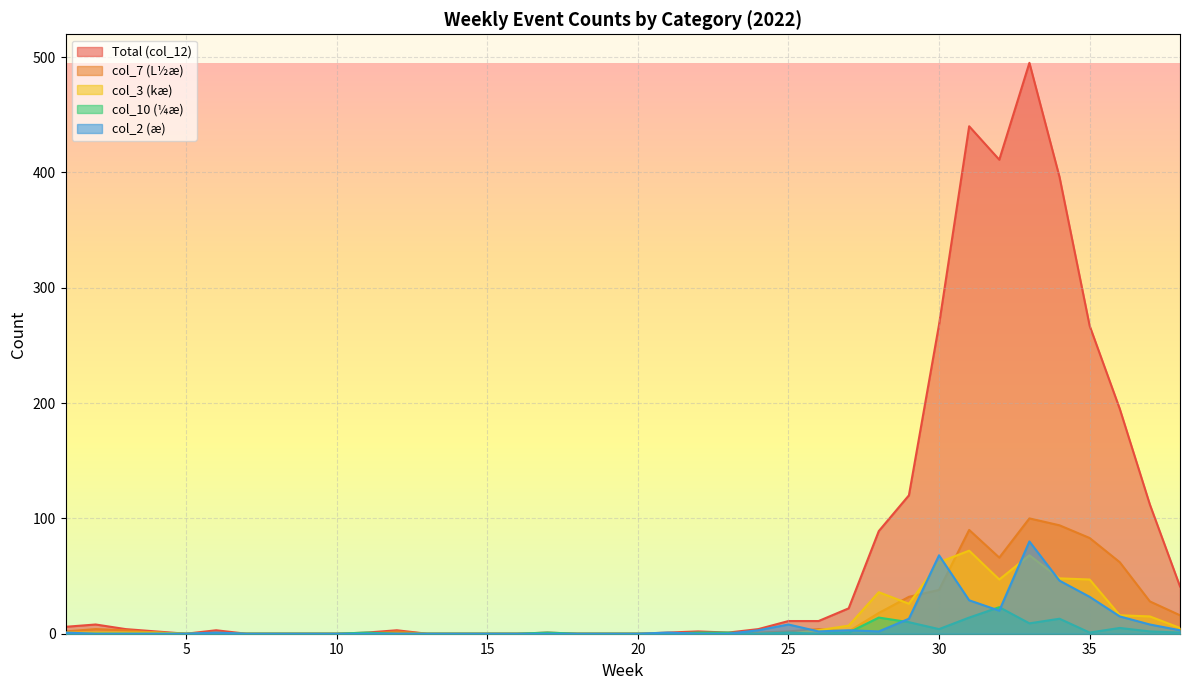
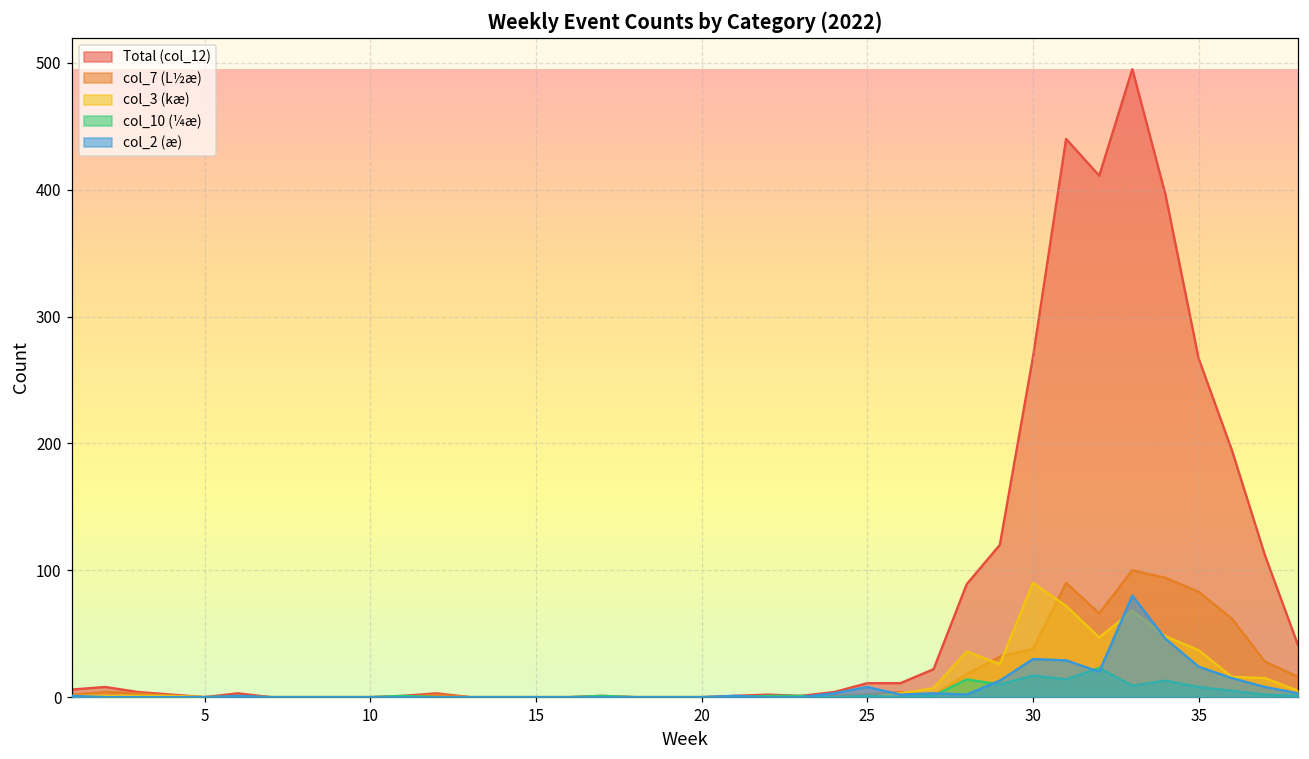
col_3 (kæ), 30: 62 -> 90
col_10 (¼æ), 30: 4 -> 17
col_2 (æ), 30: 68 -> 30
col_3 (kæ), 35: 47 -> 37
col_10 (¼æ), 35: 1 -> 8
col_2 (æ), 35: 32 -> 24
